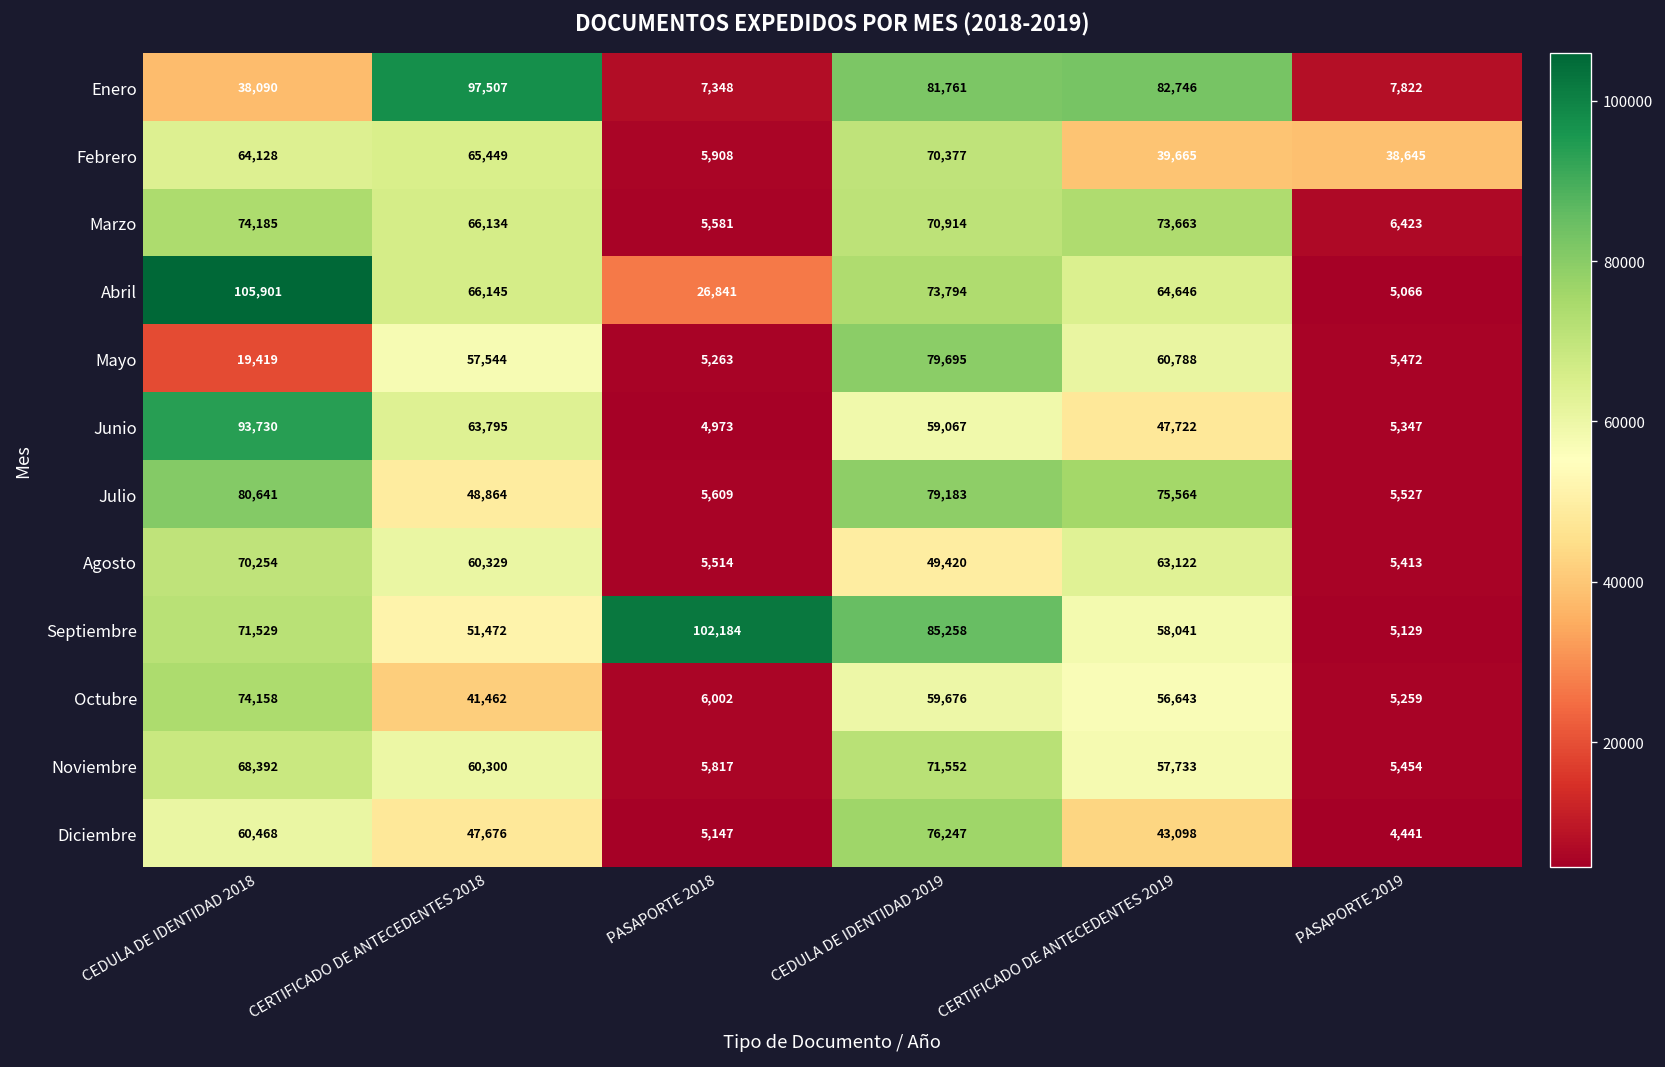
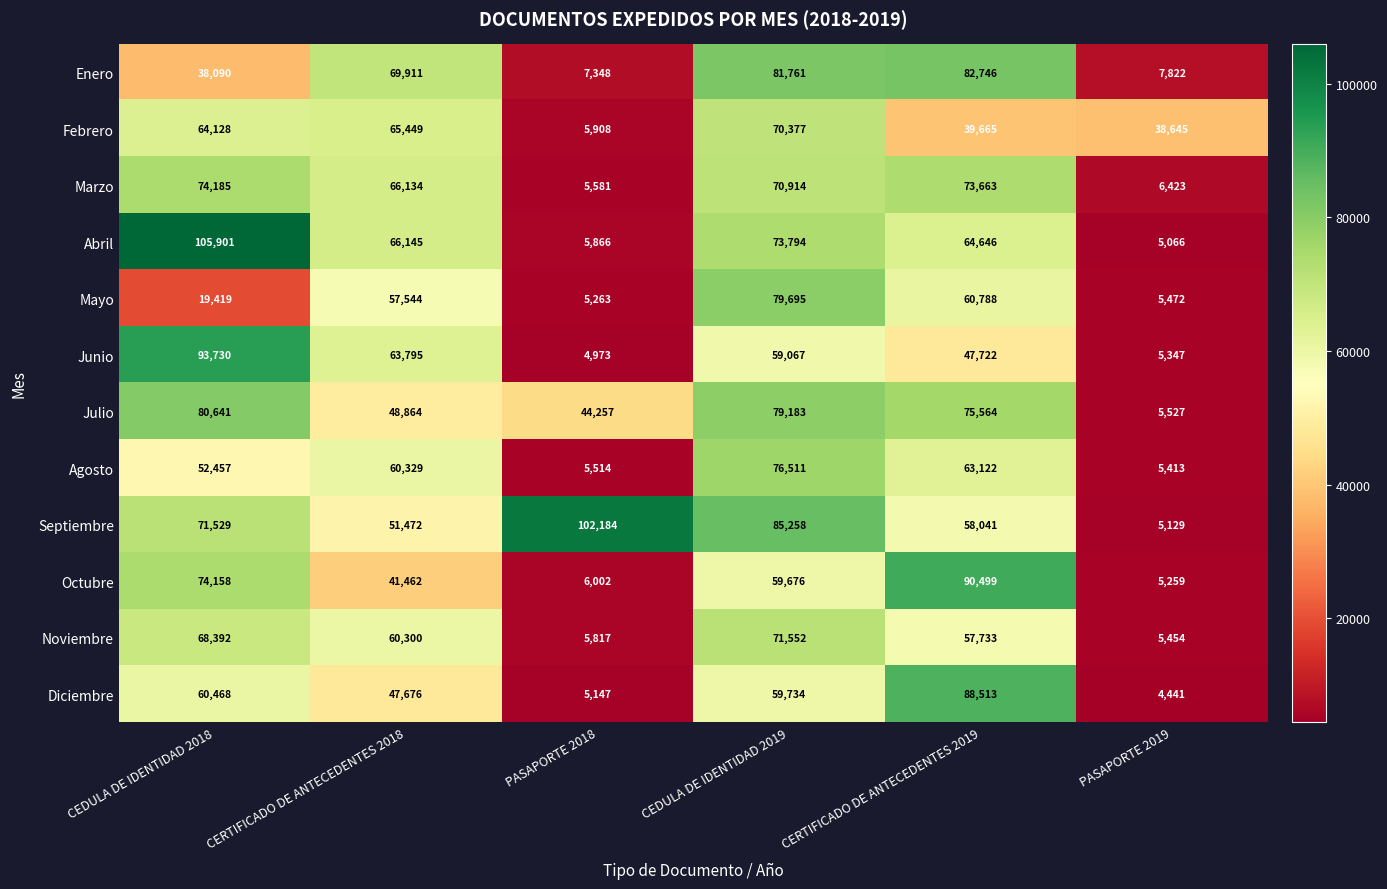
Enero, CERTIFICADO DE ANTECEDENTES 2018: 97,507 -> 69,911
Abril, PASAPORTE 2018: 26,841 -> 5,866
Julio, PASAPORTE 2018: 5,609 -> 44,257
Agosto, CEDULA DE IDENTIDAD 2018: 70,254 -> 52,457
Agosto, CEDULA DE IDENTIDAD 2019: 49,420 -> 76,511
Octubre, CERTIFICADO DE ANTECEDENTES 2019: 56,643 -> 90,499
Diciembre, CEDULA DE IDENTIDAD 2019: 76,247 -> 59,734
Diciembre, CERTIFICADO DE ANTECEDENTES 2019: 43,098 -> 88,513
